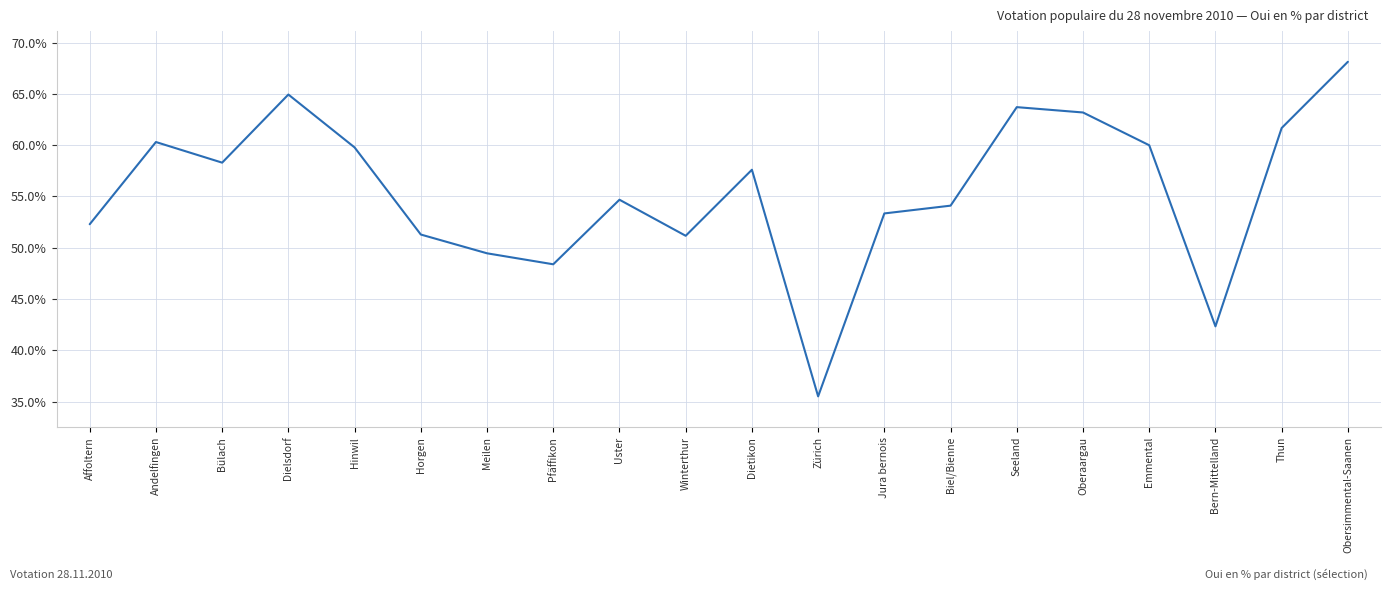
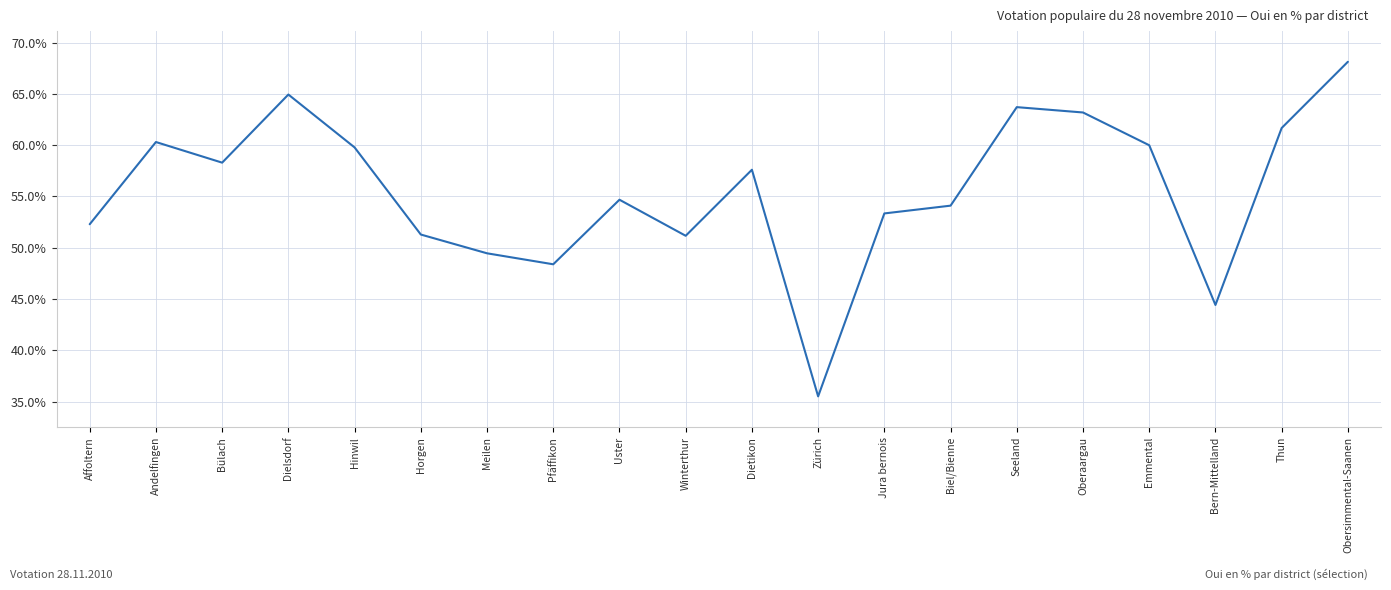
Bern-Mittelland: 42.3% -> 44.4%
